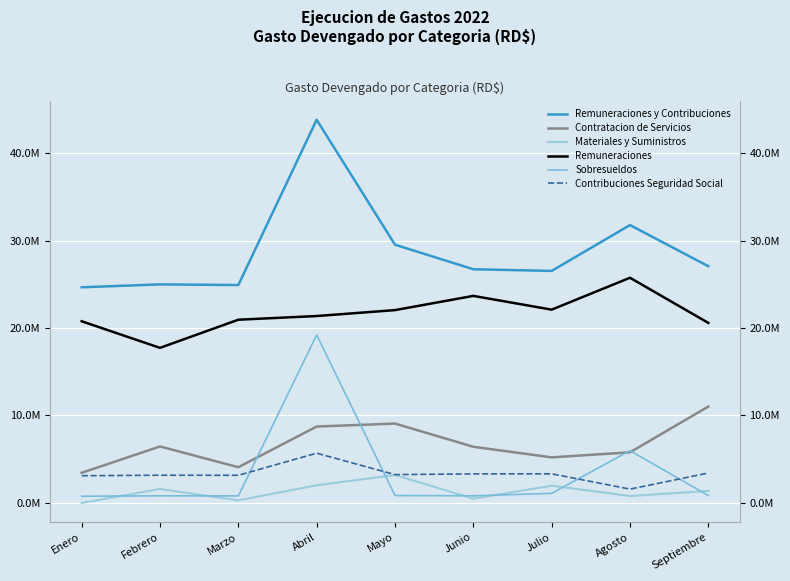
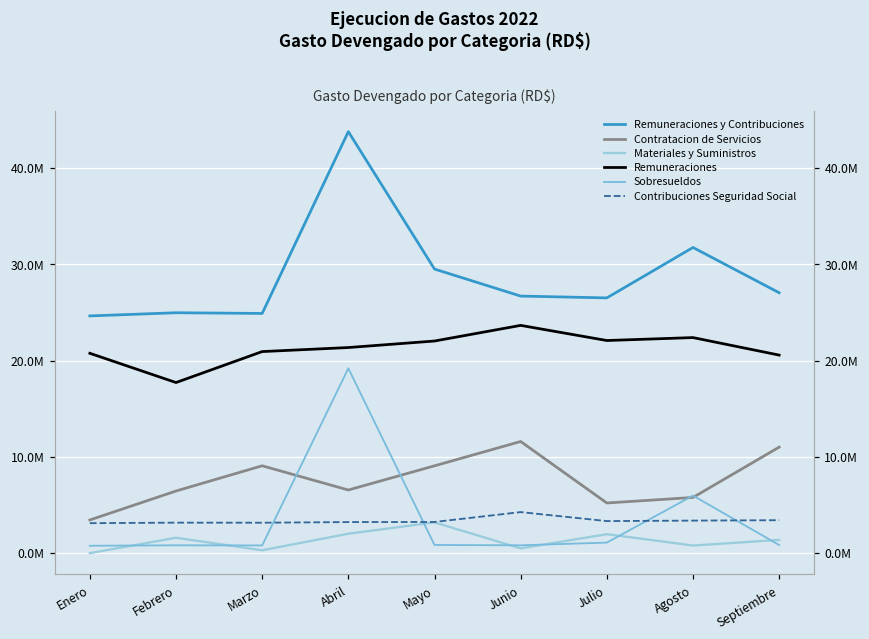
Contratacion de Servicios, Marzo: 4000000 -> 9000000
Contratacion de Servicios, Abril: 9000000 -> 7000000
Contribuciones Seguridad Social, Abril: 6000000 -> 3000000
Contratacion de Servicios, Junio: 6000000 -> 12000000
Contribuciones Seguridad Social, Junio: 3000000 -> 4000000
Remuneraciones, Agosto: 26000000 -> 22000000
Contribuciones Seguridad Social, Agosto: 2000000 -> 3000000
